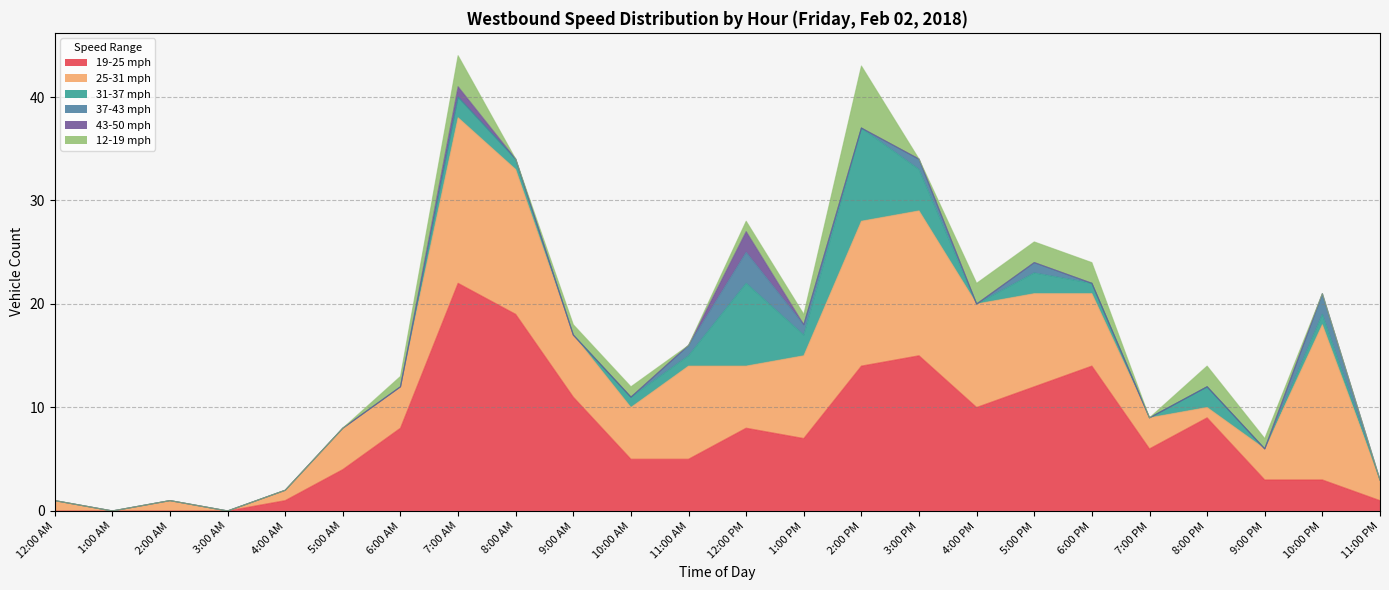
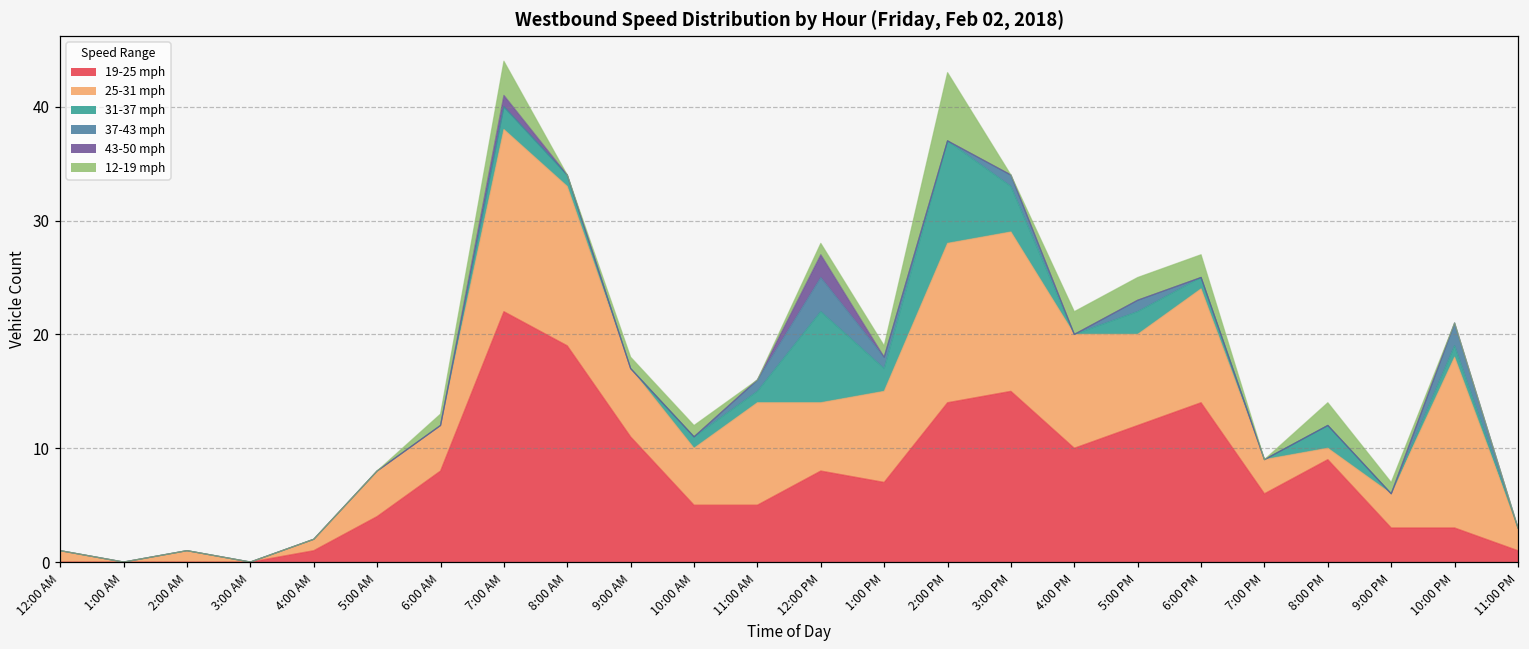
25-31 mph, 5:00 PM: 9 -> 8
25-31 mph, 6:00 PM: 7 -> 10
